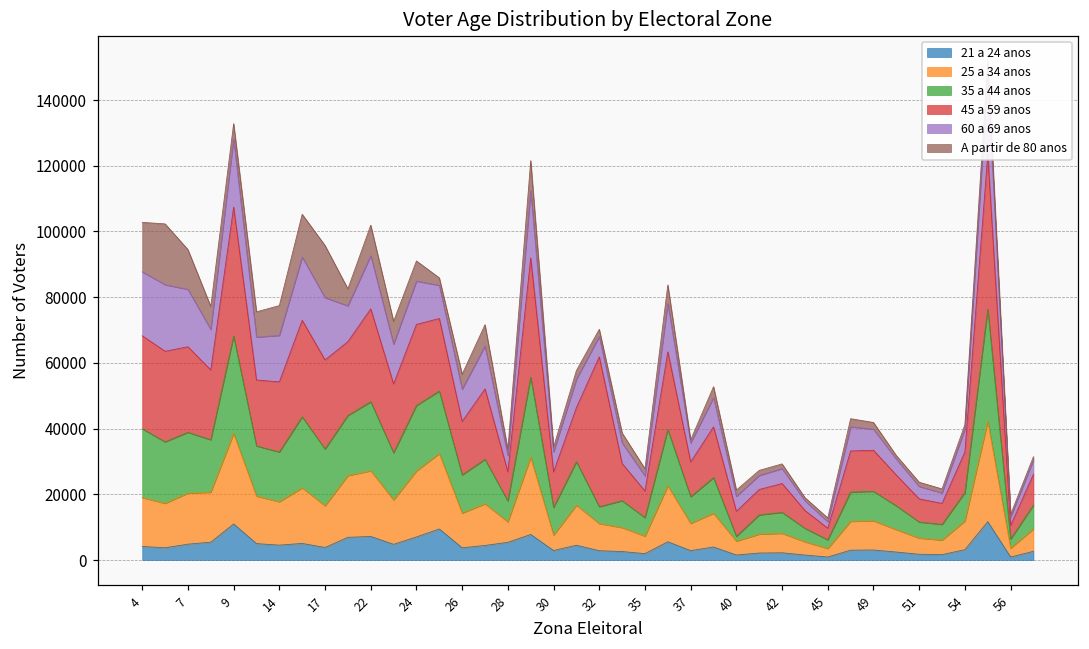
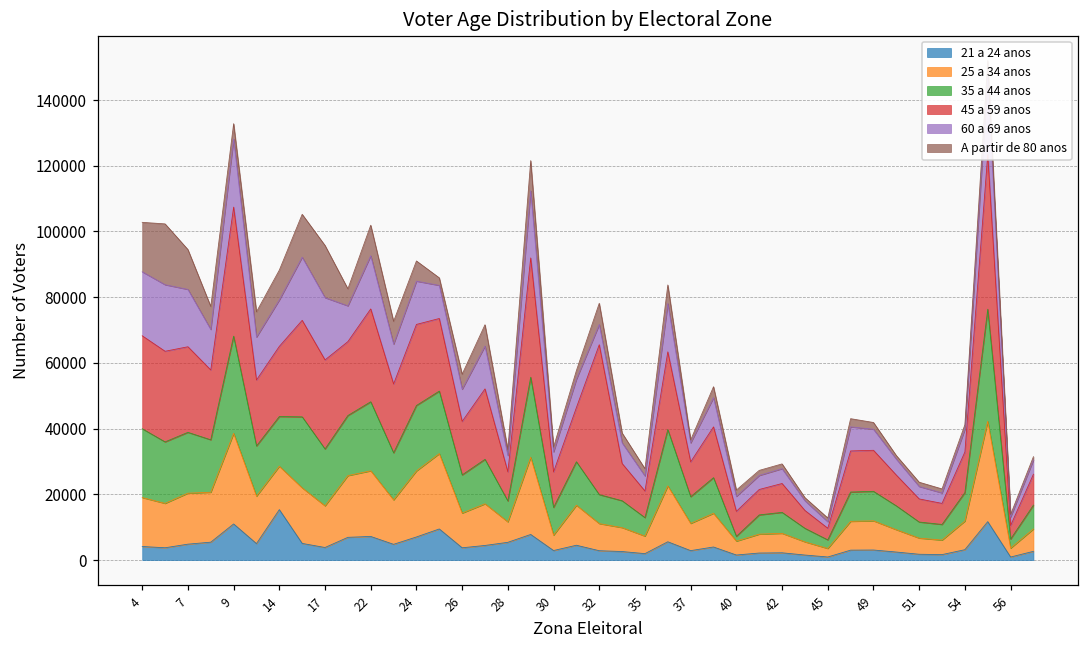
21 a 24 anos, 14: 5000 -> 15000
35 a 44 anos, 32: 5000 -> 9000
A partir de 80 anos, 32: 2000 -> 6000
